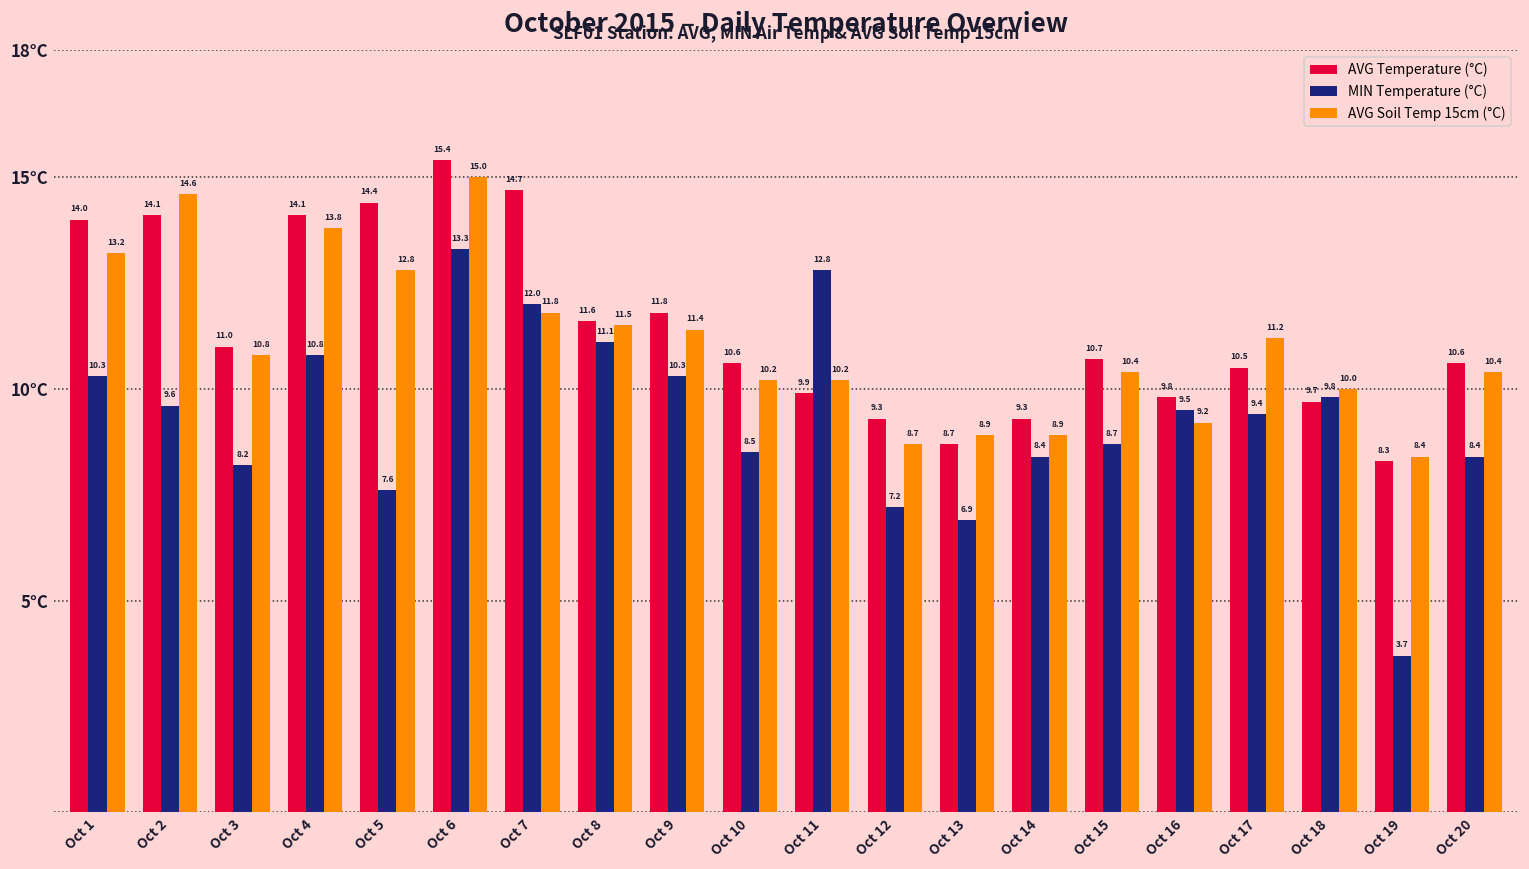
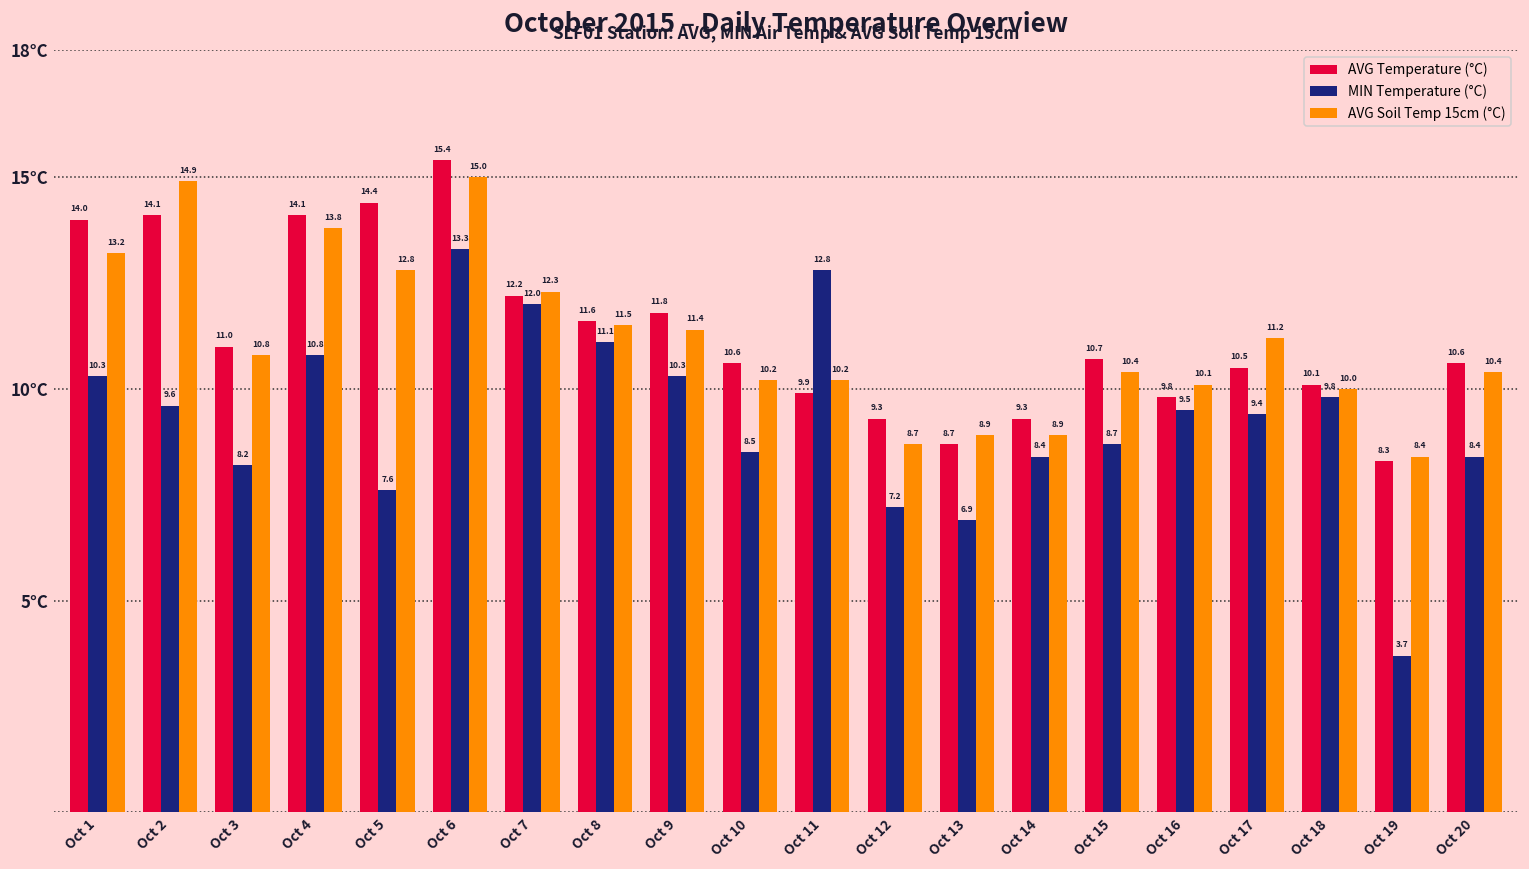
AVG Soil Temp 15cm (°C), Oct 2: 14.6 -> 14.9
AVG Temperature (°C), Oct 7: 14.7 -> 12.2
AVG Soil Temp 15cm (°C), Oct 7: 11.8 -> 12.3
AVG Soil Temp 15cm (°C), Oct 16: 9.2 -> 10.1
AVG Temperature (°C), Oct 18: 9.7 -> 10.1
